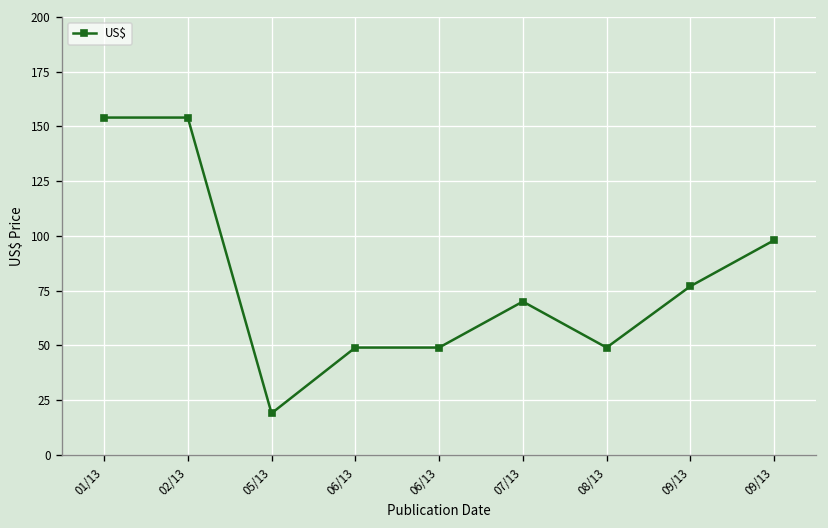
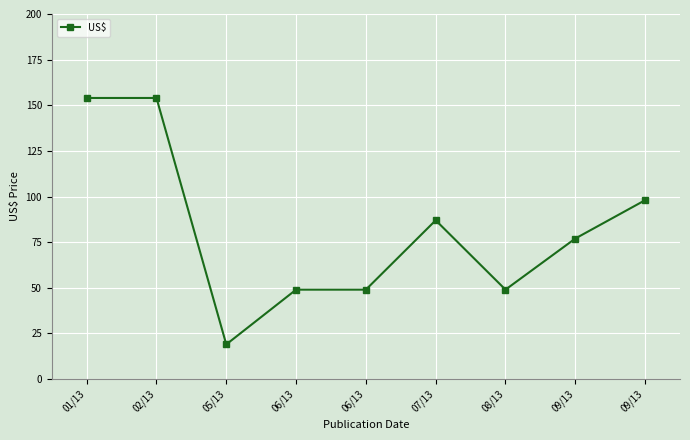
07/13: 70 -> 87
